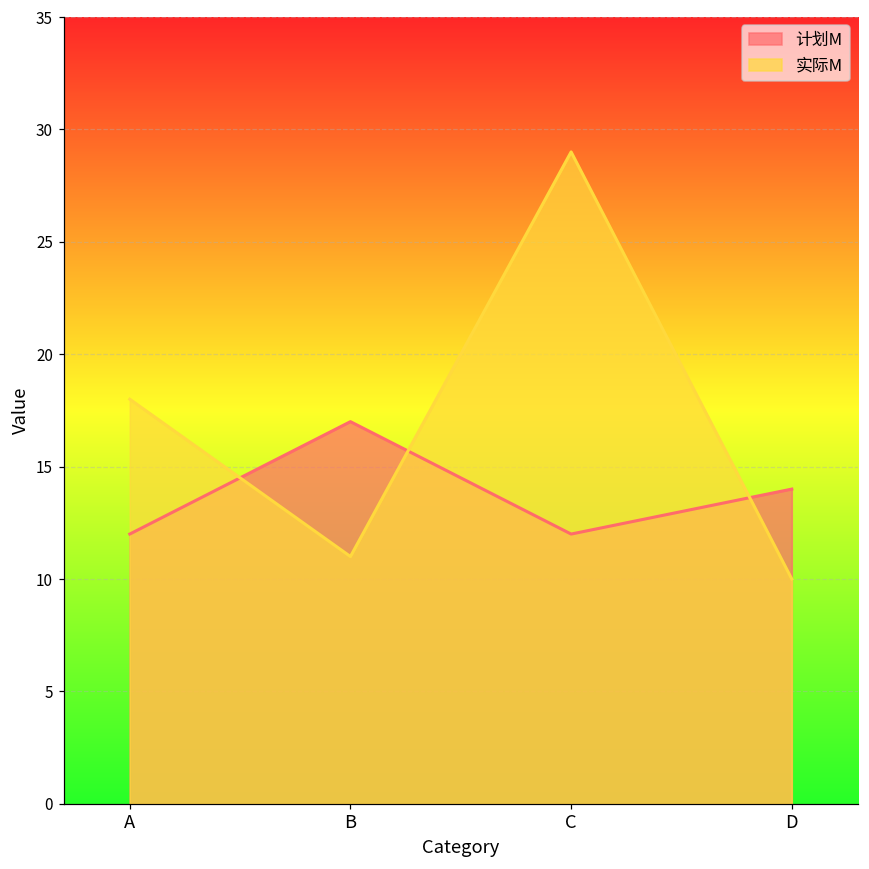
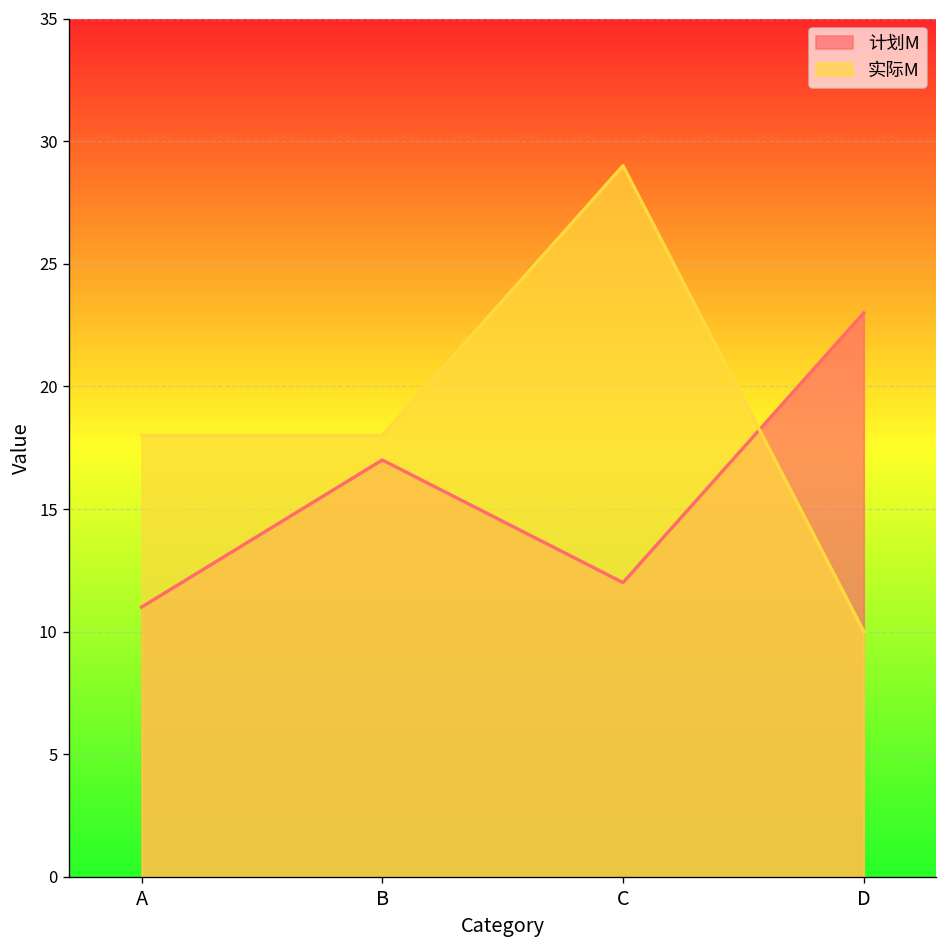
计划M, A: 12 -> 11
实际M, B: 11 -> 18
计划M, D: 14 -> 23
